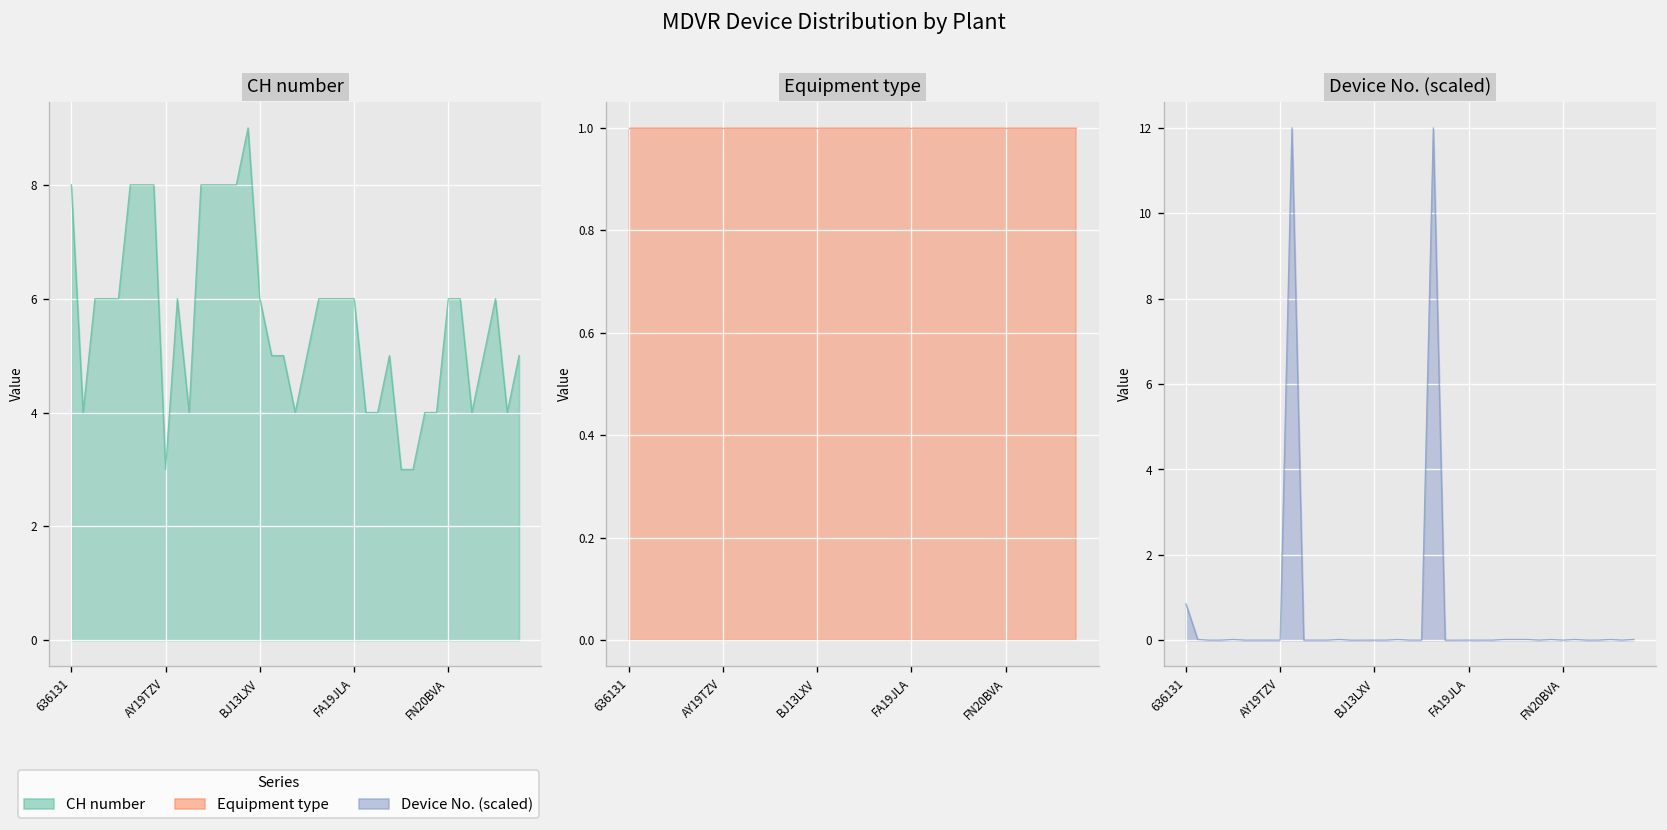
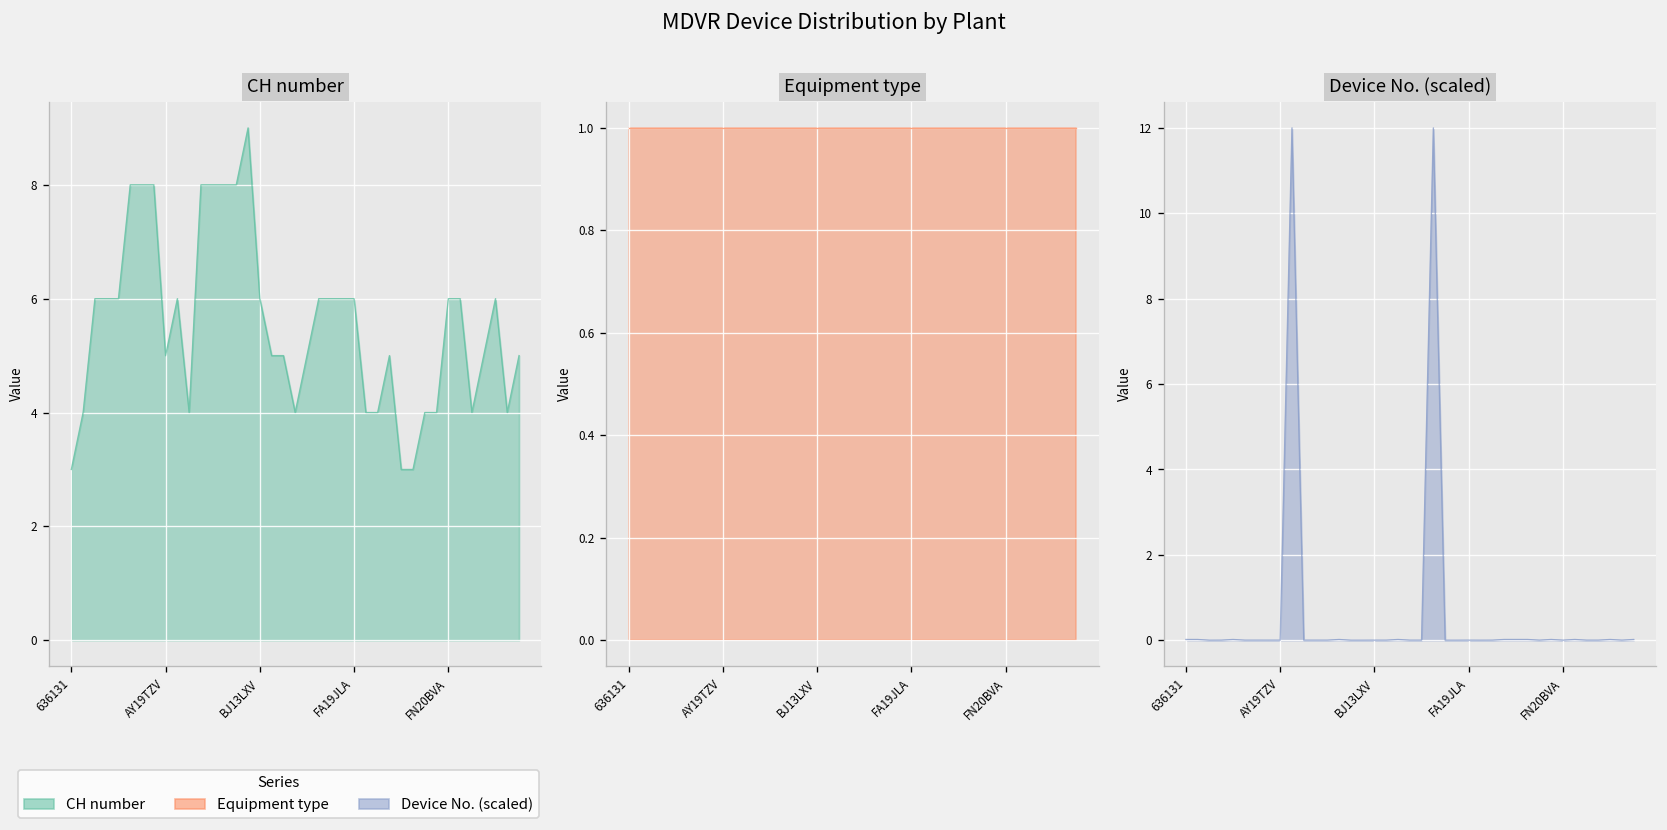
CH number, 636131: 8 -> 3
CH number, AY19TZV: 3 -> 5
Device No. (scaled), 636131: 0.9 -> 0.0
